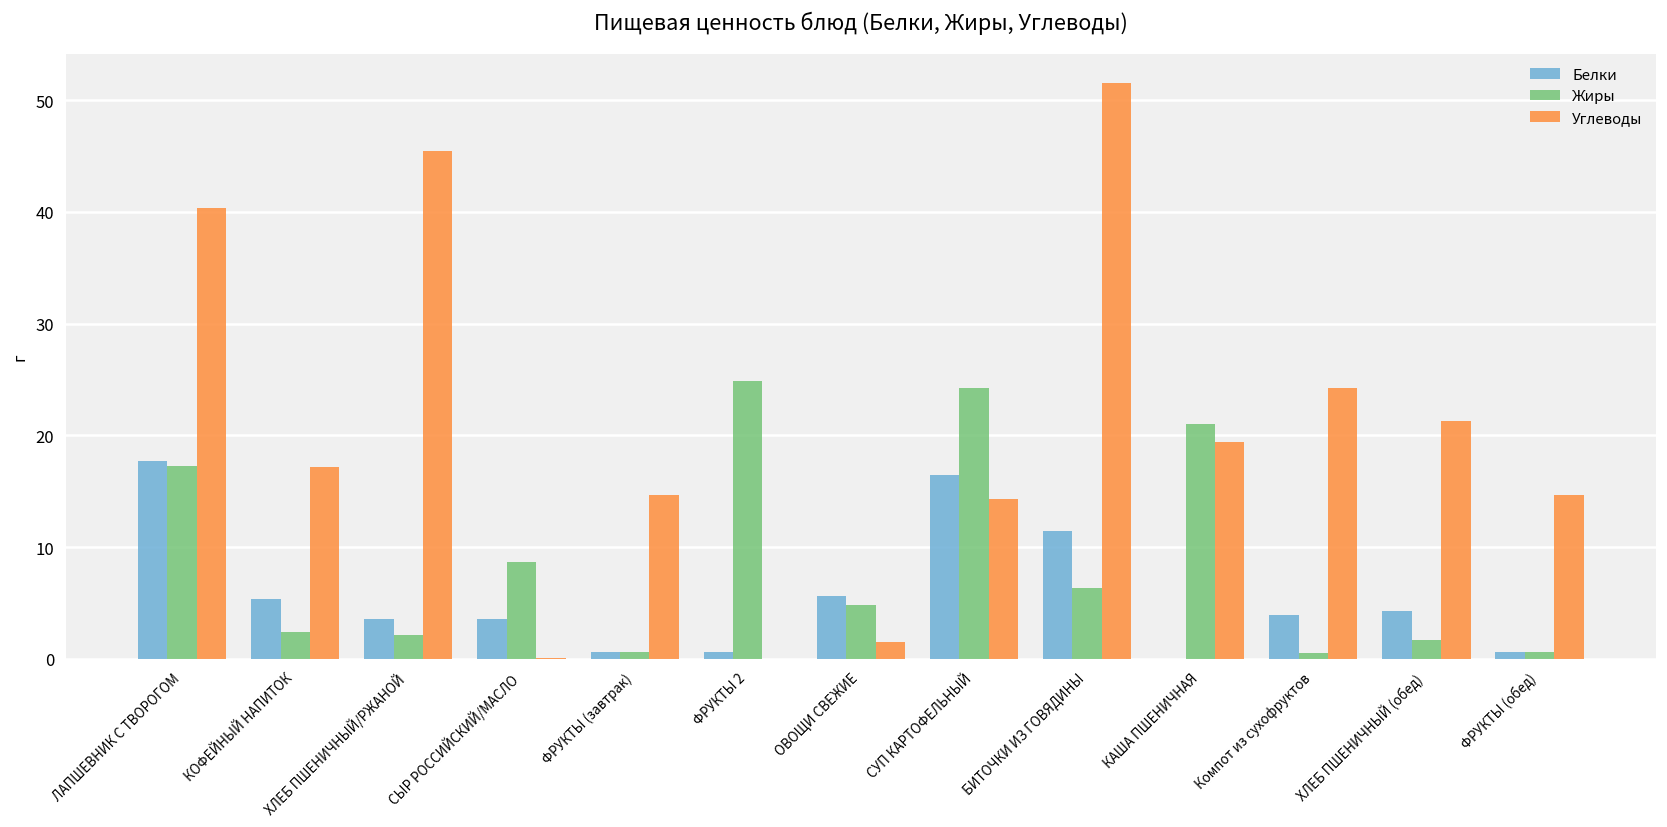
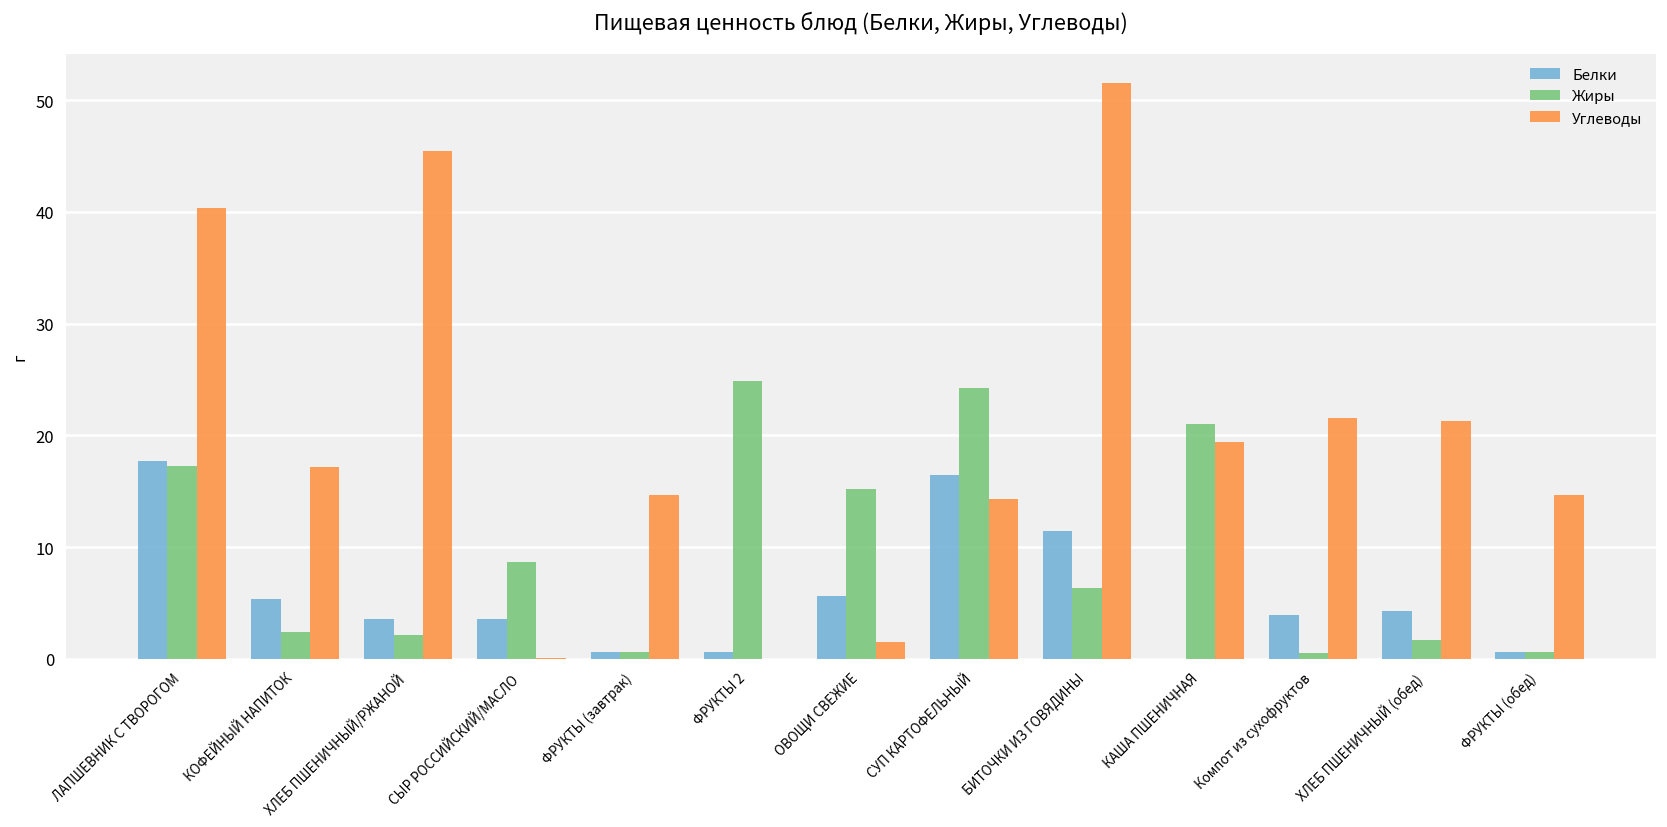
Жиры, ОВОЩИ СВЕЖИЕ: 5 -> 15
Углеводы, Компот из сухофруктов: 24 -> 22
